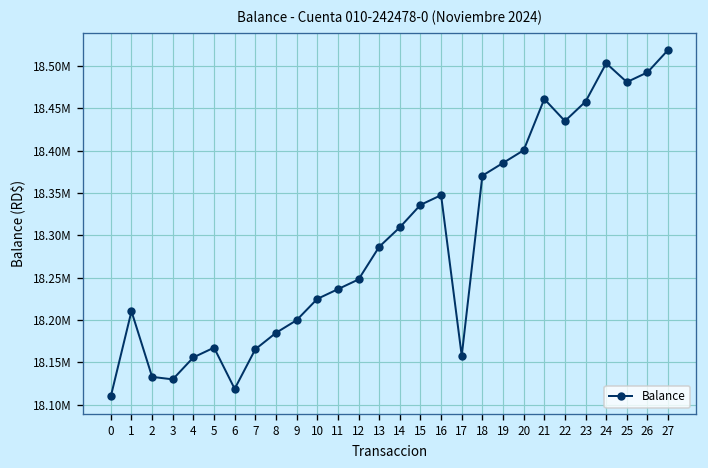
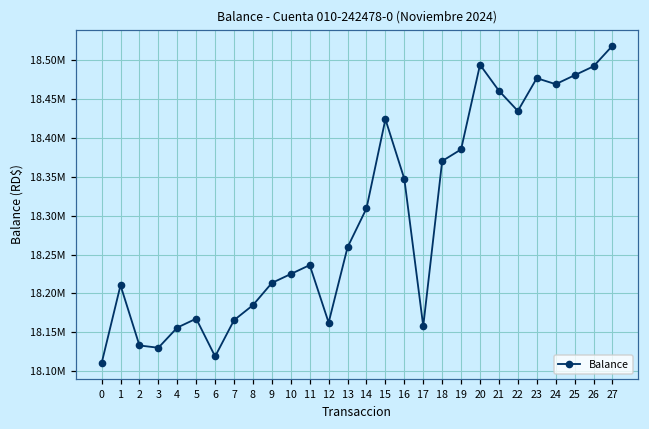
9: 18200000 -> 18210000
12: 18250000 -> 18160000
13: 18290000 -> 18260000
15: 18340000 -> 18420000
20: 18400000 -> 18490000
23: 18460000 -> 18480000
24: 18500000 -> 18470000
